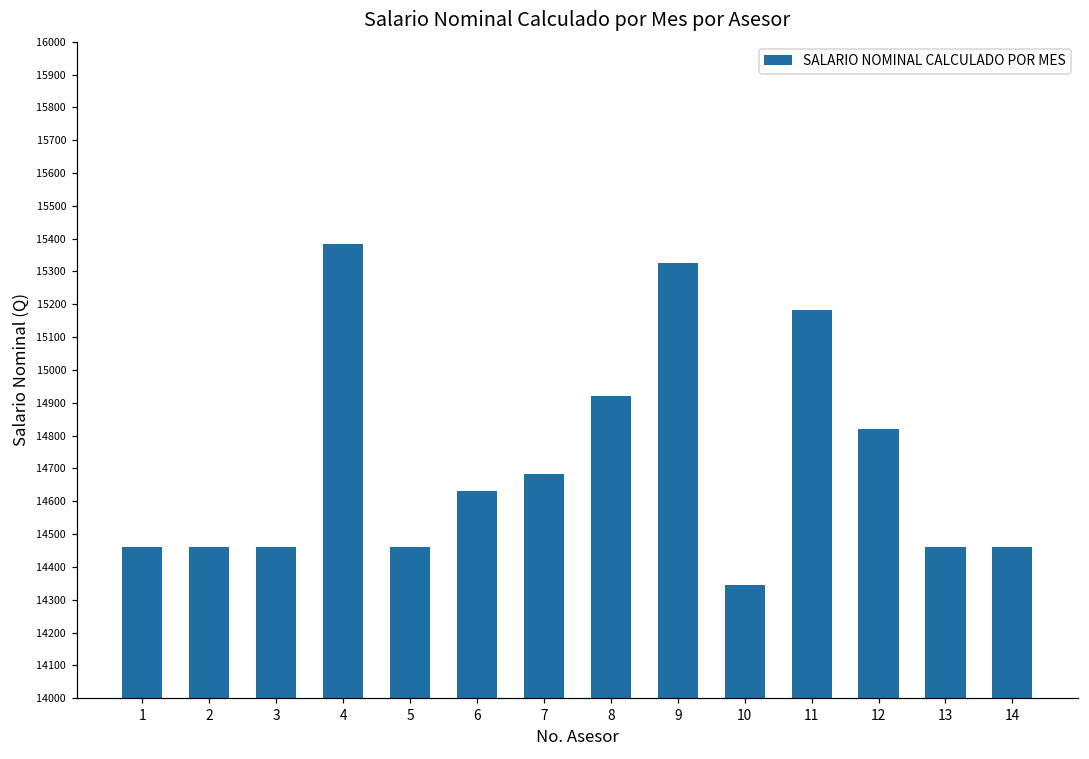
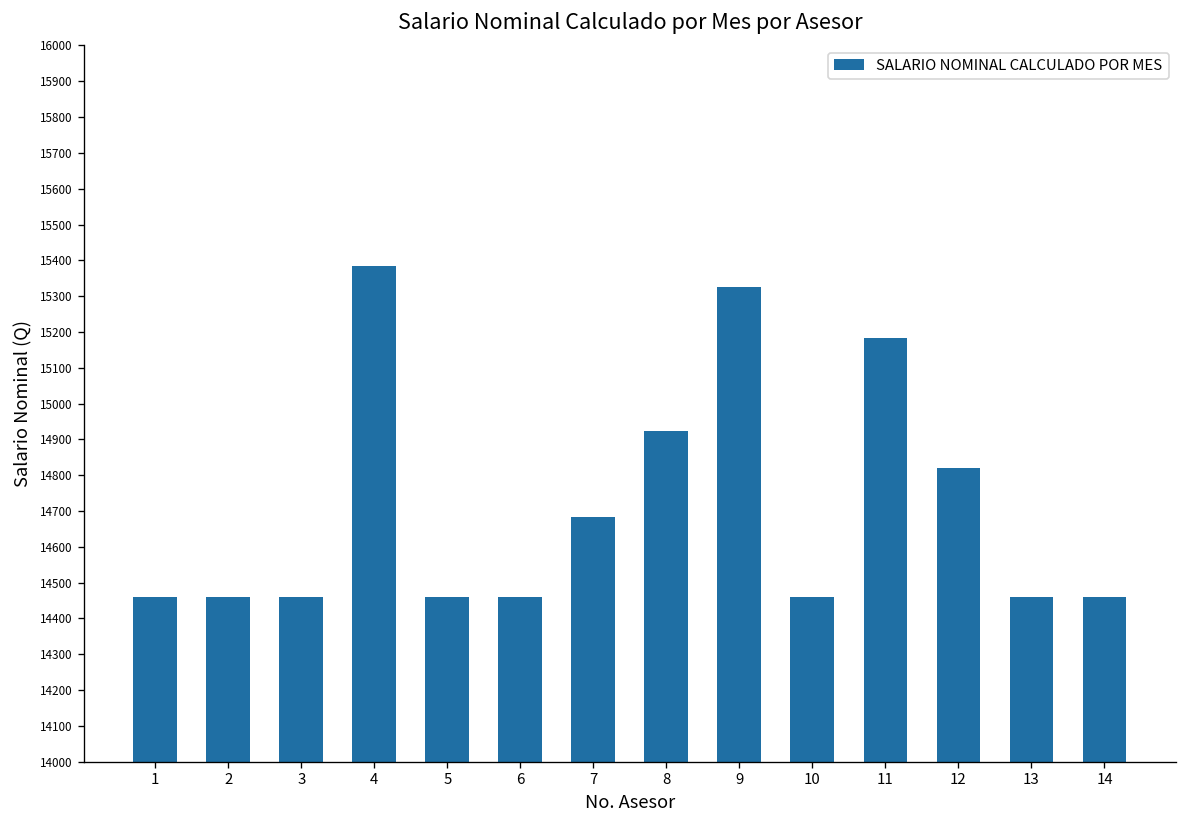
6: 14630 -> 14460
10: 14350 -> 14460
